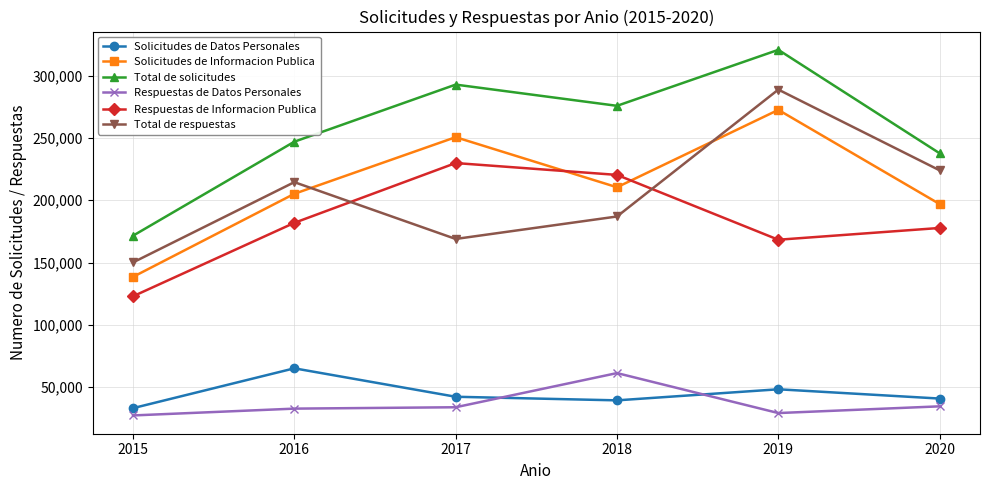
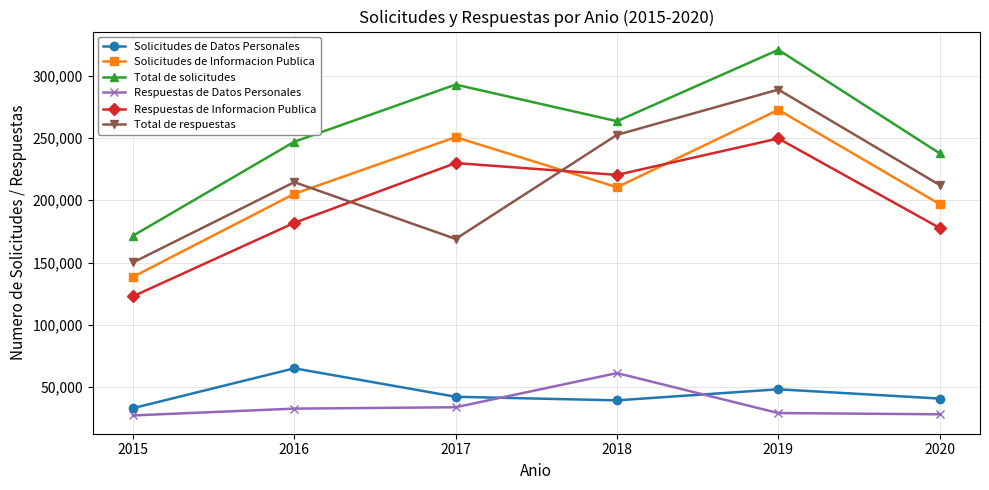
Total de solicitudes, 2018: 276,000 -> 263,000
Total de respuestas, 2018: 187,000 -> 253,000
Respuestas de Informacion Publica, 2019: 168,000 -> 250,000
Respuestas de Datos Personales, 2020: 35,000 -> 28,000
Total de respuestas, 2020: 224,000 -> 212,000
